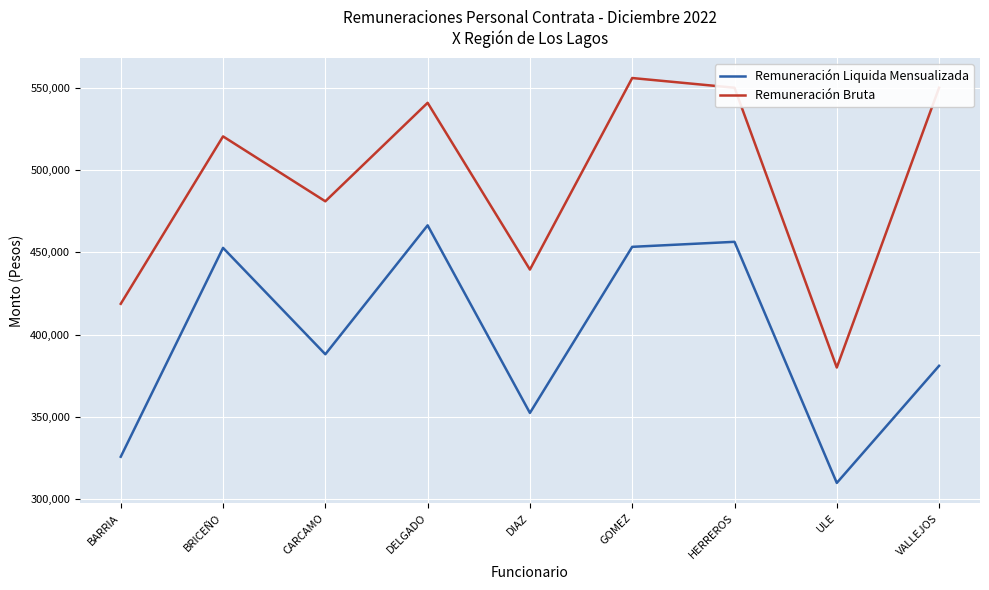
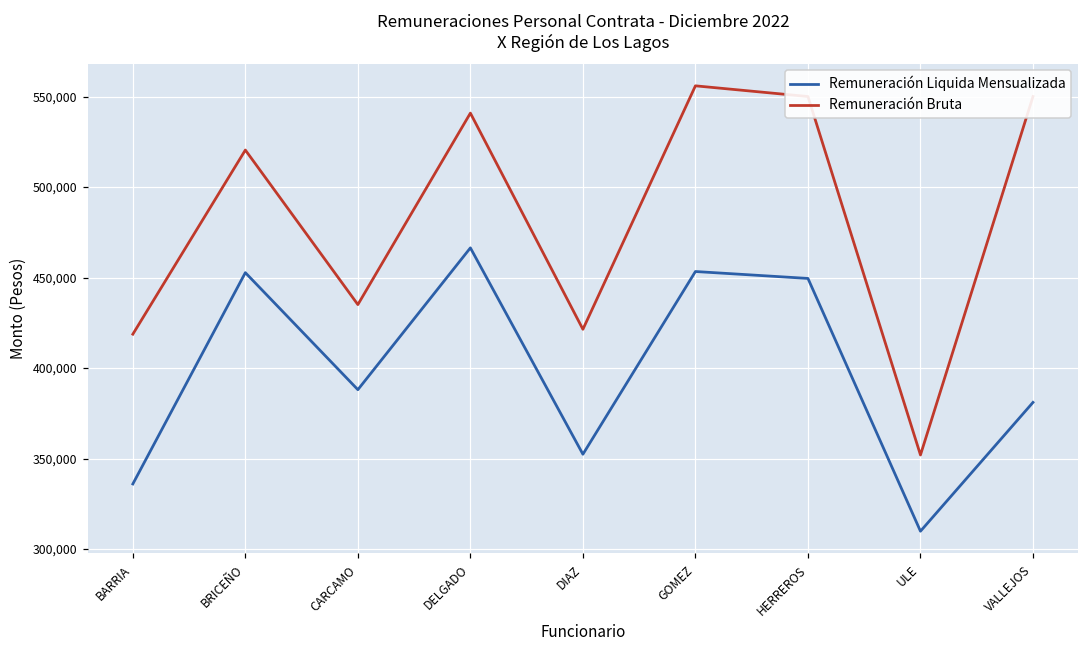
Remuneración Liquida Mensualizada, BARRIA: 326,000 -> 336,000
Remuneración Bruta, CARCAMO: 481,000 -> 435,000
Remuneración Bruta, DIAZ: 440,000 -> 421,000
Remuneración Liquida Mensualizada, HERREROS: 456,000 -> 450,000
Remuneración Bruta, ULE: 380,000 -> 352,000
